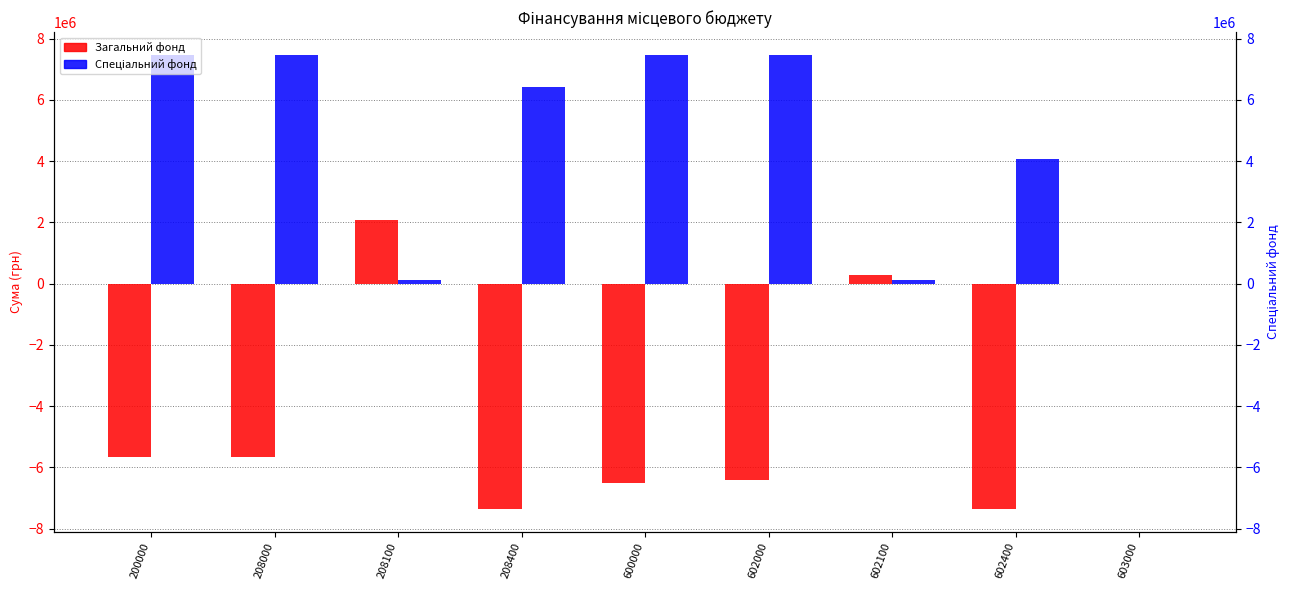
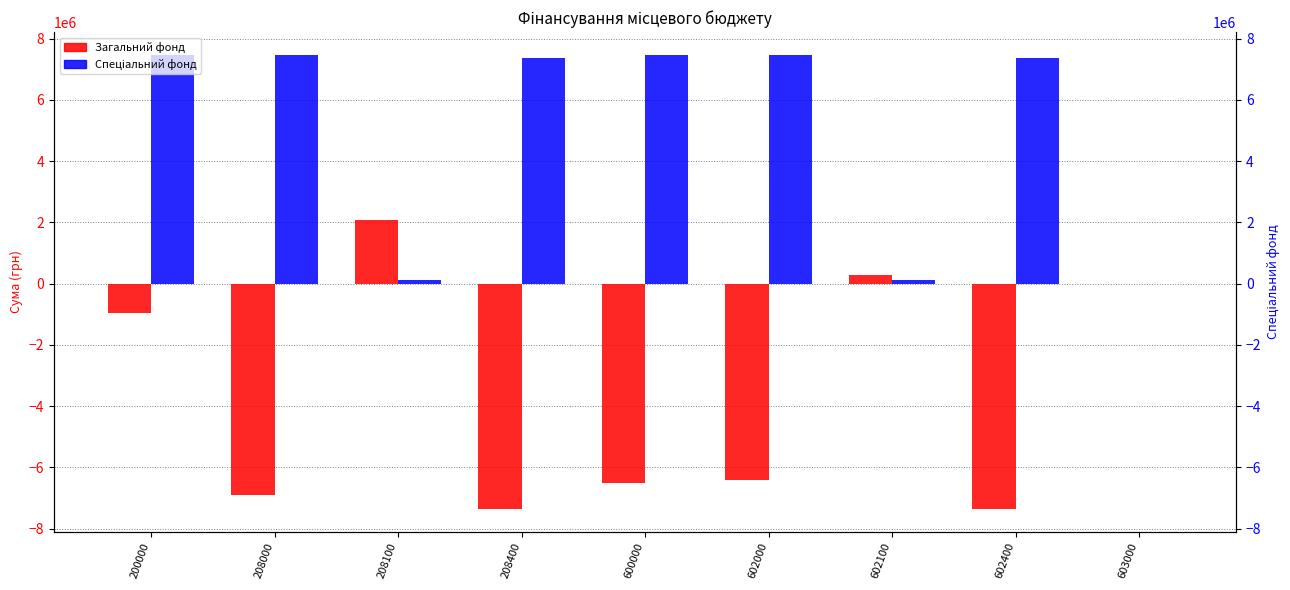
Загальний фонд, 200000: -5600000 -> -1000000
Загальний фонд, 208000: -5600000 -> -6900000
Спеціальний фонд, 208400: 6400000 -> 7400000
Спеціальний фонд, 602400: 4100000 -> 7400000
